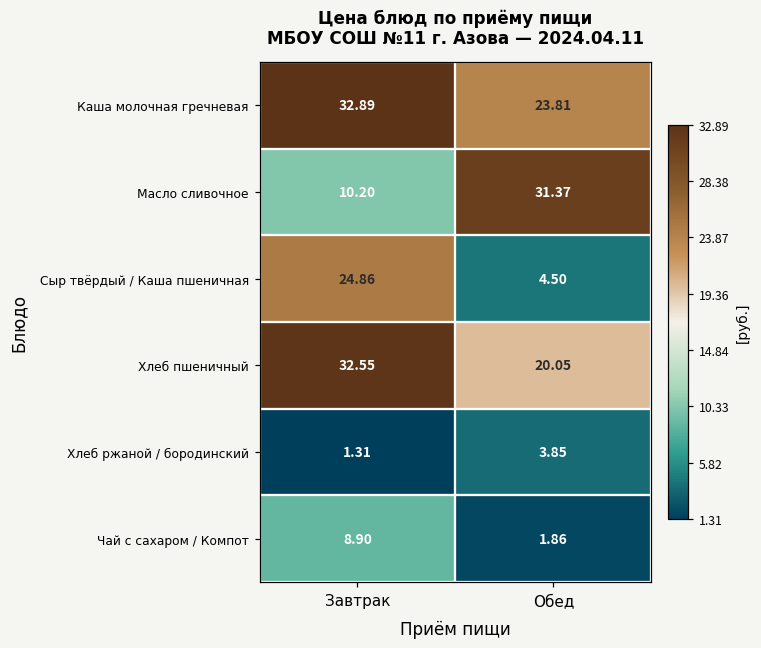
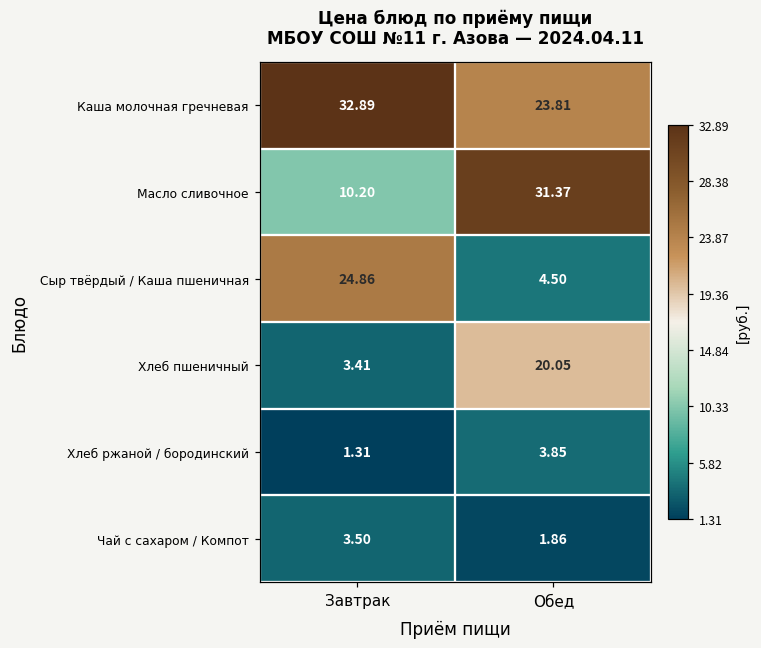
Хлеб пшеничный, Завтрак: 32.55 -> 3.41
Чай с сахаром / Компот, Завтрак: 8.90 -> 3.50
